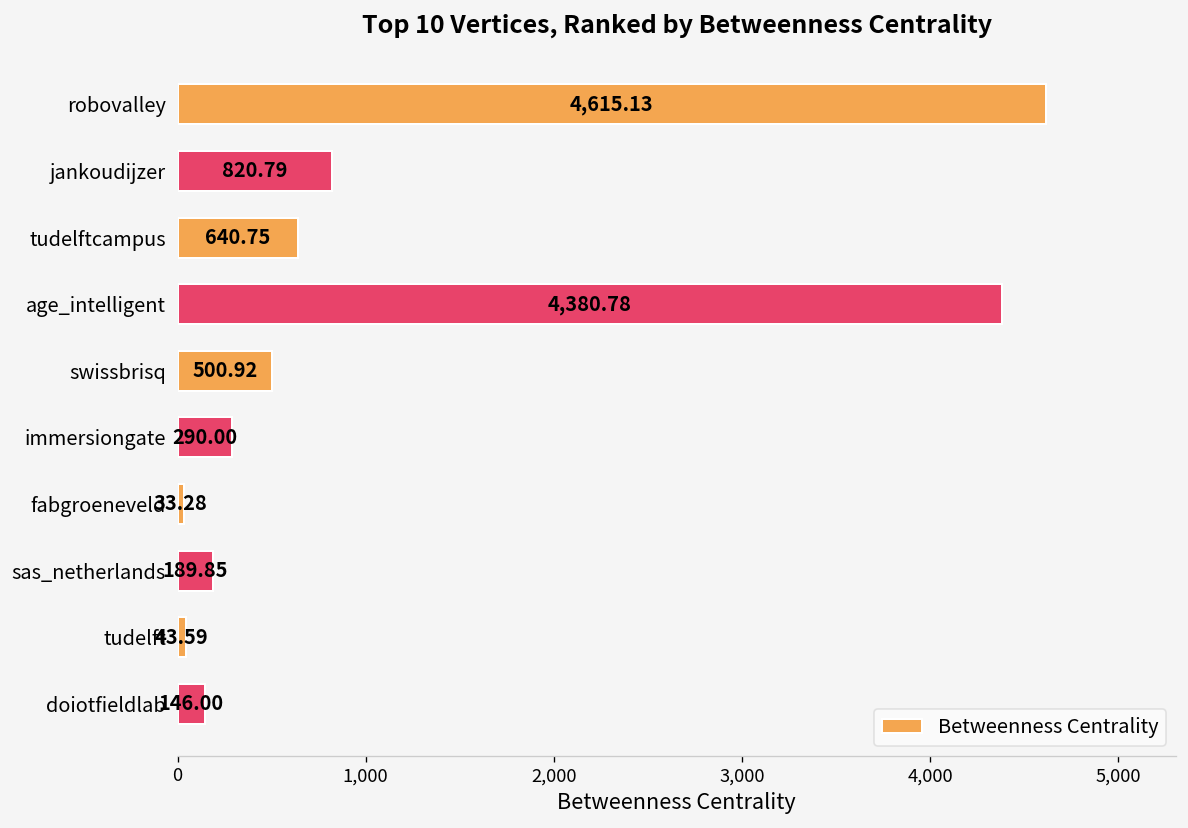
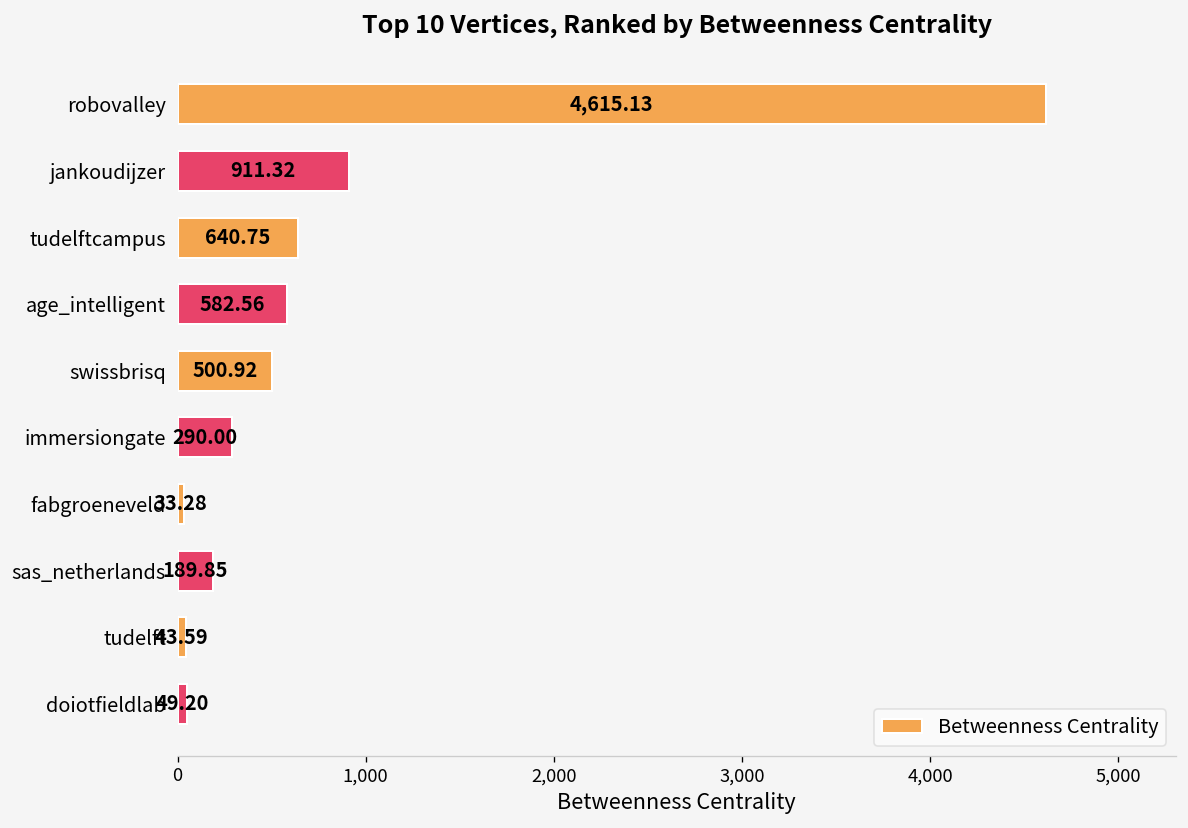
jankoudijzer: 820.79 -> 911.32
age_intelligent: 4,380.78 -> 582.56
doiotfieldlab: 146.00 -> 49.20
